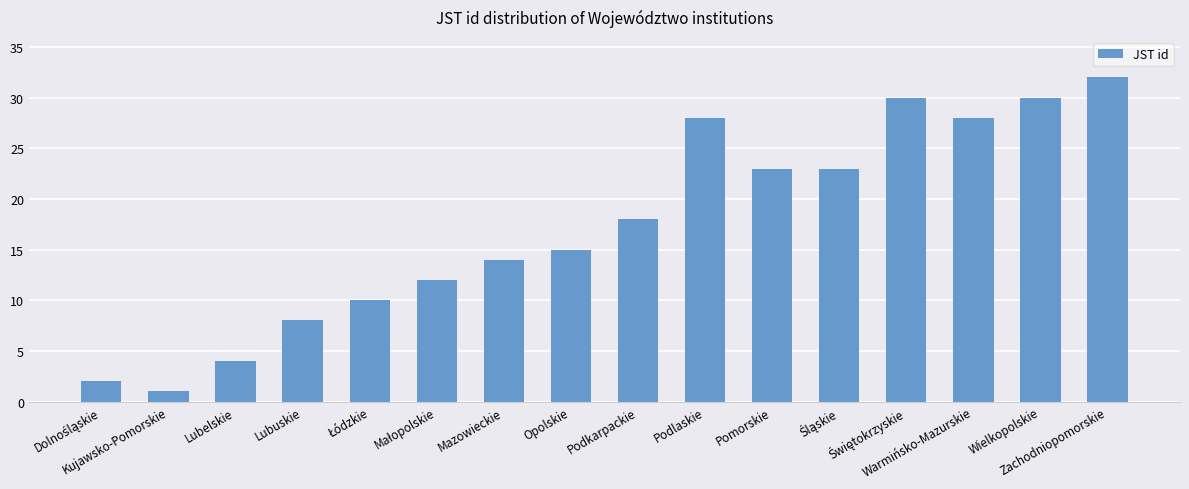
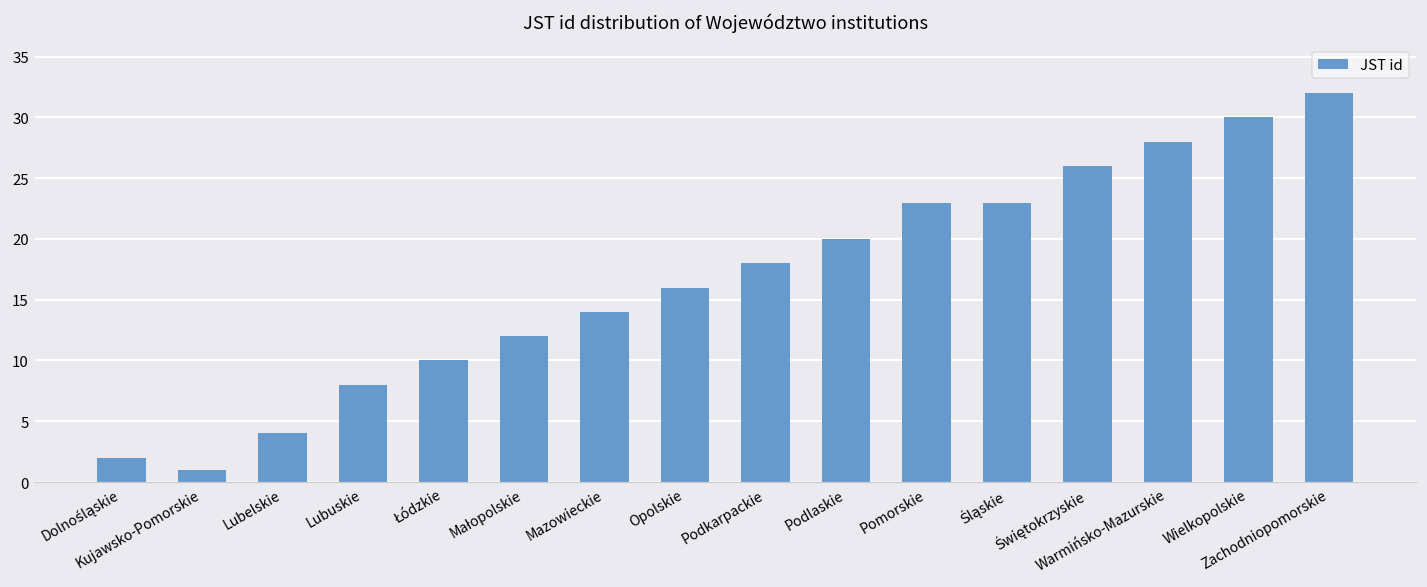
Opolskie: 15 -> 16
Podlaskie: 28 -> 20
Świętokrzyskie: 30 -> 26
